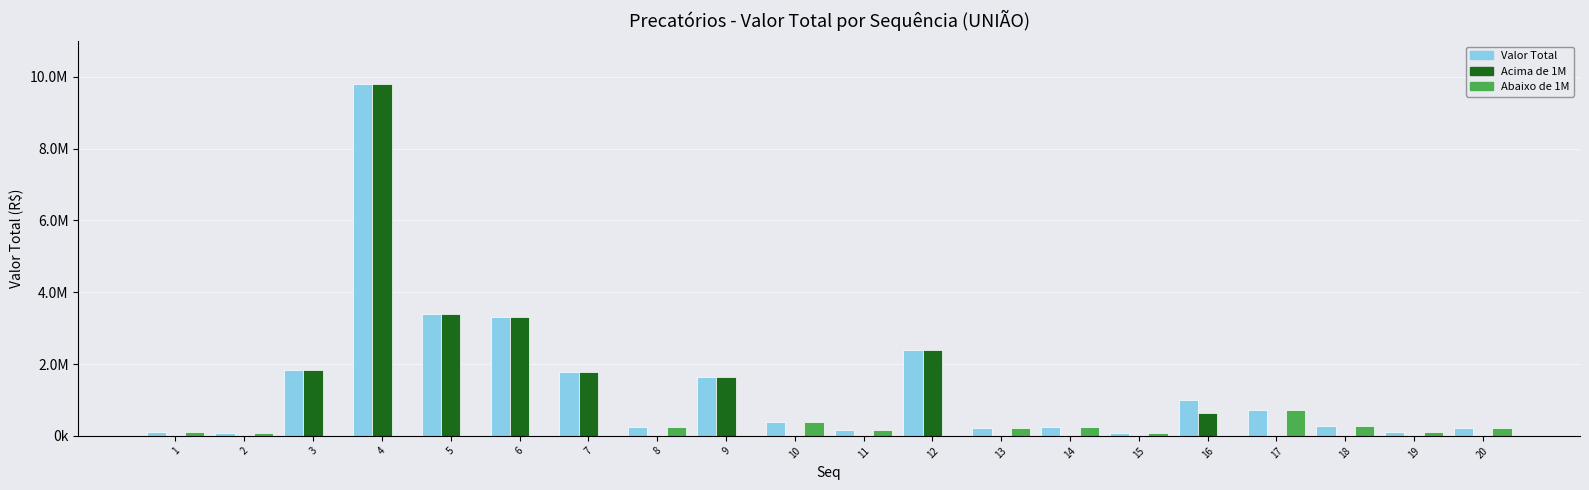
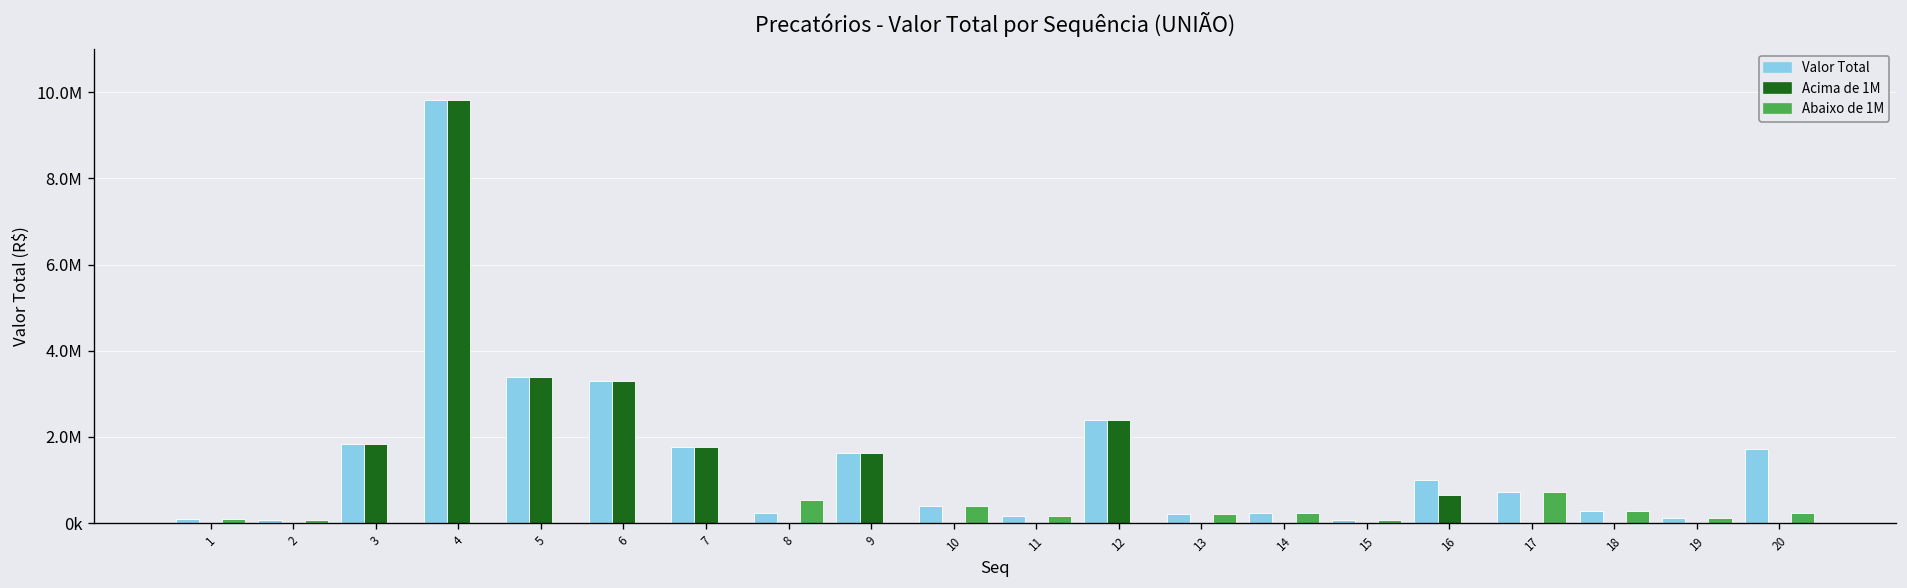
Abaixo de 1M, 8: 200000 -> 500000
Valor Total, 20: 200000 -> 1700000
